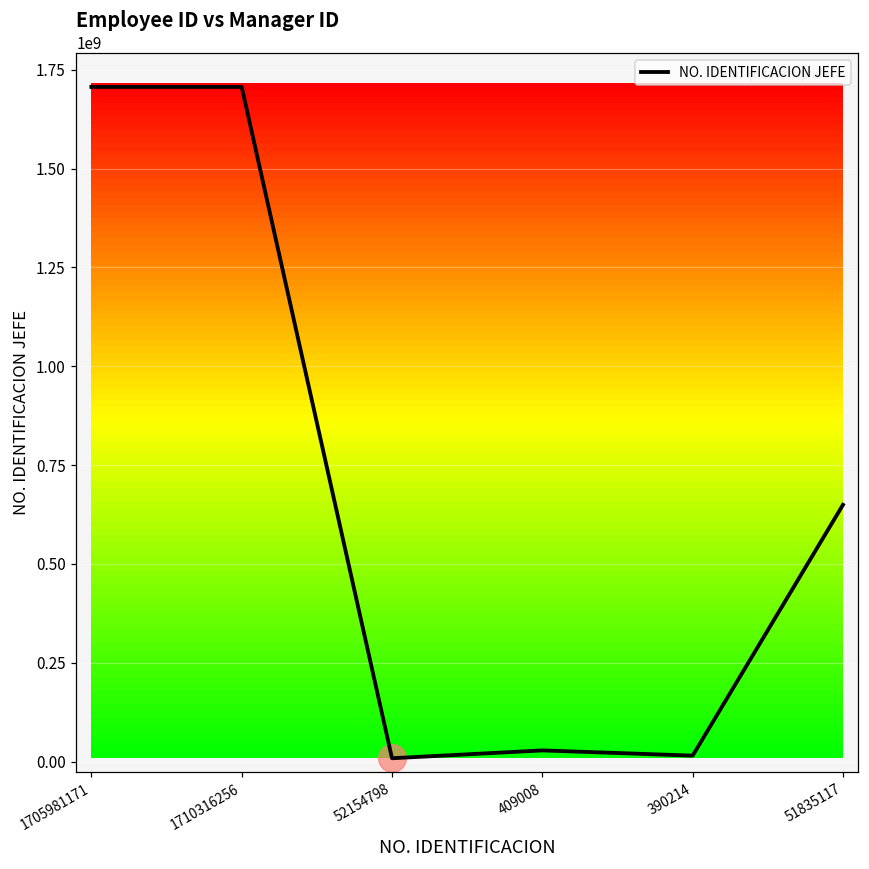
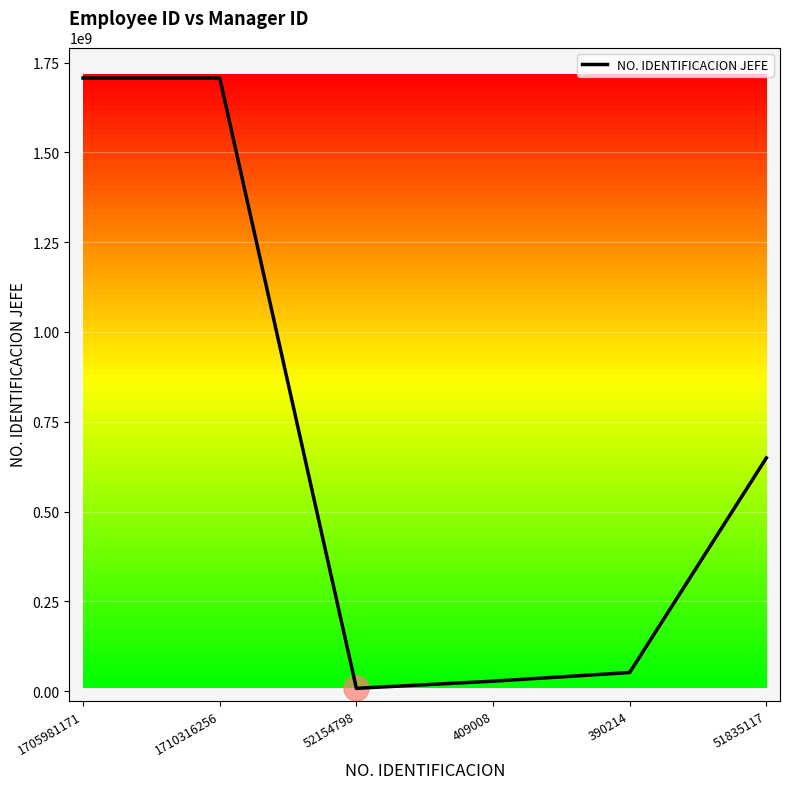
NO. IDENTIFICACION JEFE, 390214: 10000000 -> 50000000
